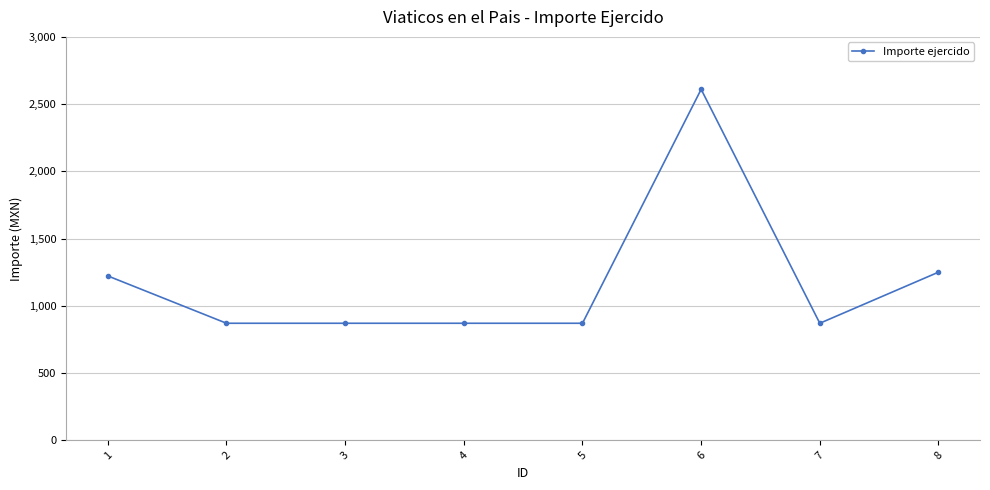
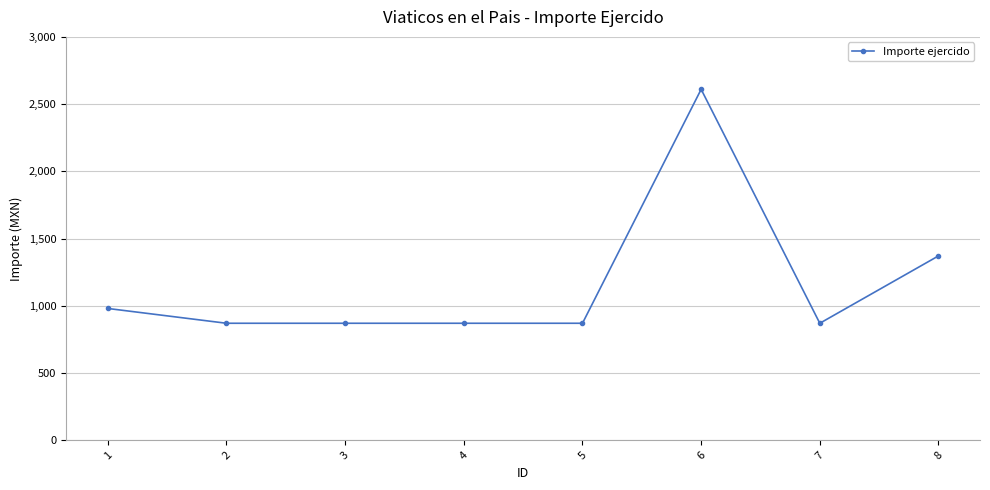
1: 1,220 -> 980
8: 1,250 -> 1,370
